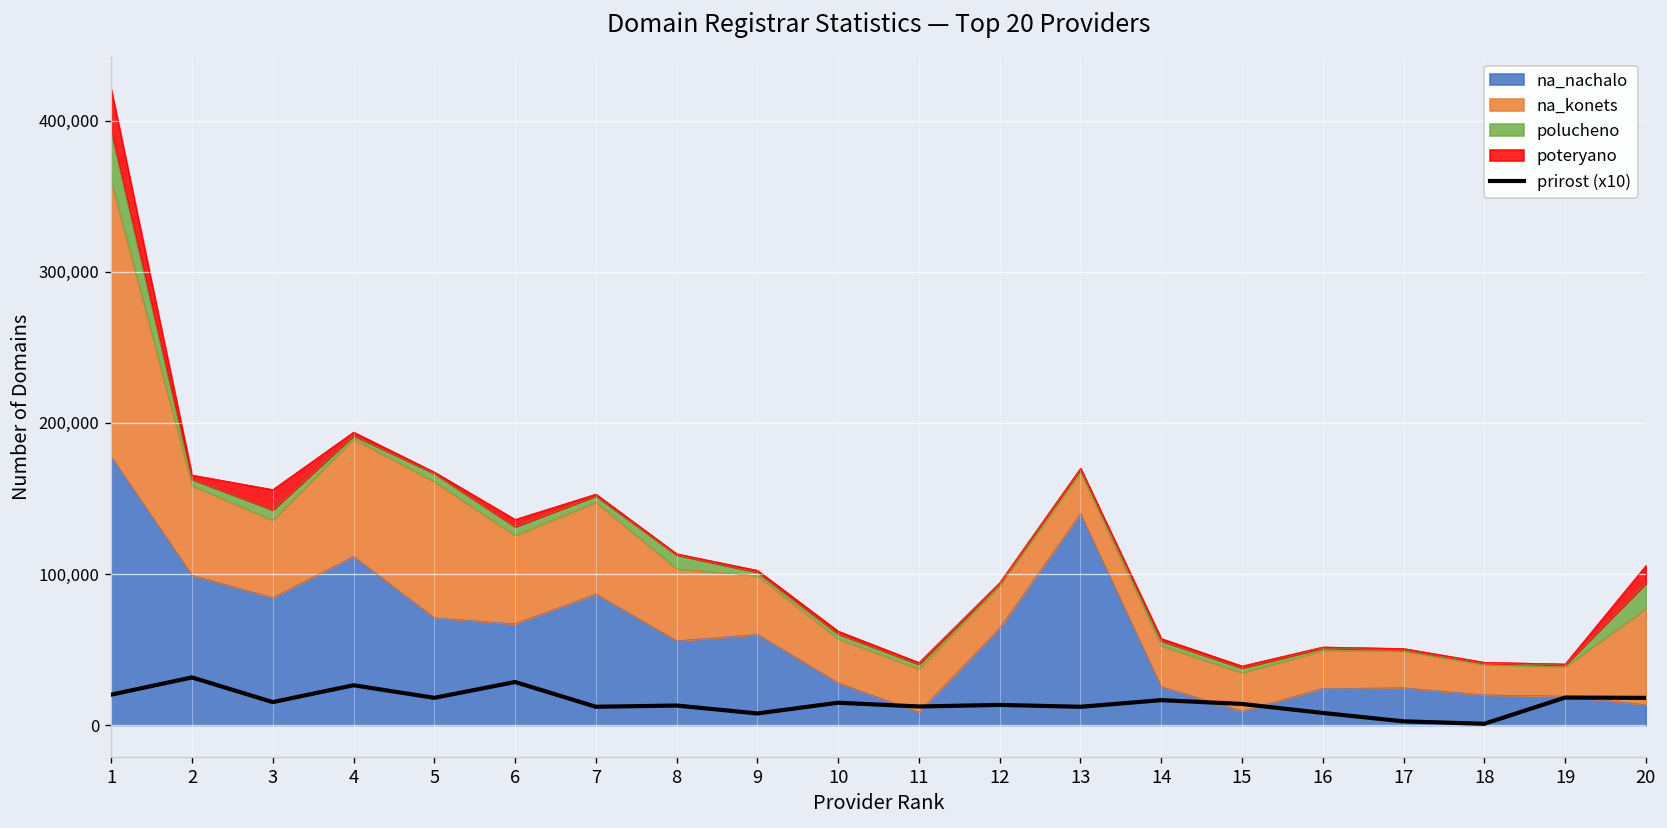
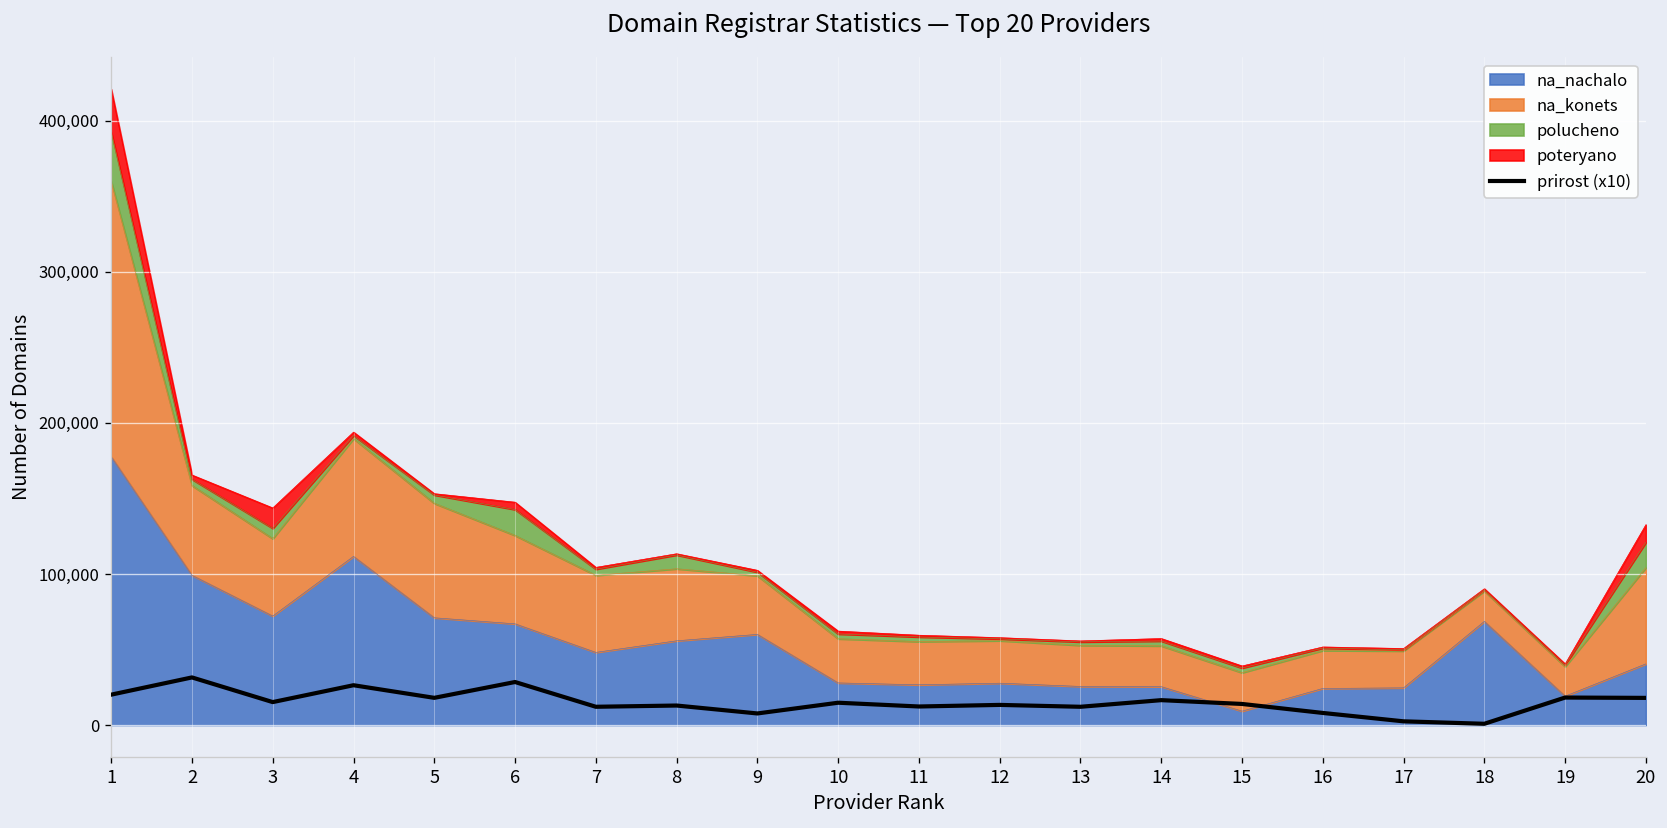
na_nachalo, 3: 84,000 -> 72,000
na_konets, 5: 90,000 -> 76,000
polucheno, 6: 6,000 -> 17,000
na_nachalo, 7: 87,000 -> 48,000
na_konets, 7: 61,000 -> 51,000
na_nachalo, 11: 9,000 -> 27,000
na_nachalo, 12: 64,000 -> 28,000
na_nachalo, 13: 140,000 -> 26,000
na_nachalo, 18: 20,000 -> 69,000
na_nachalo, 20: 13,000 -> 40,000
